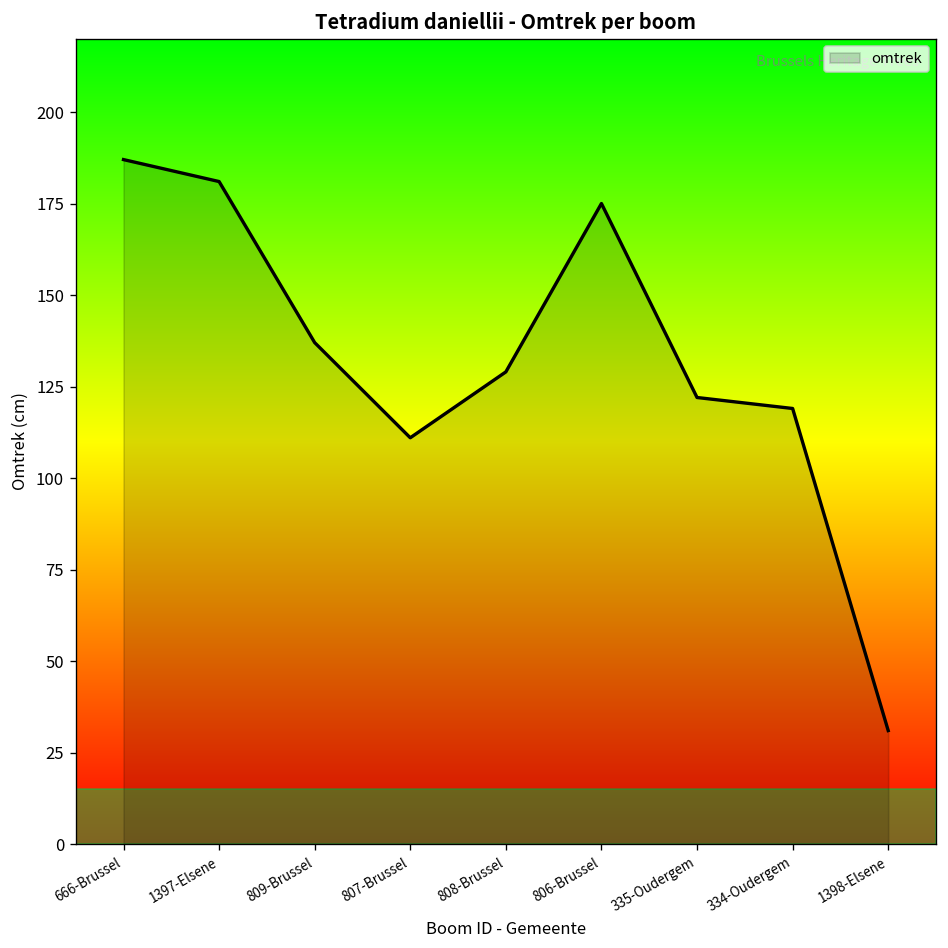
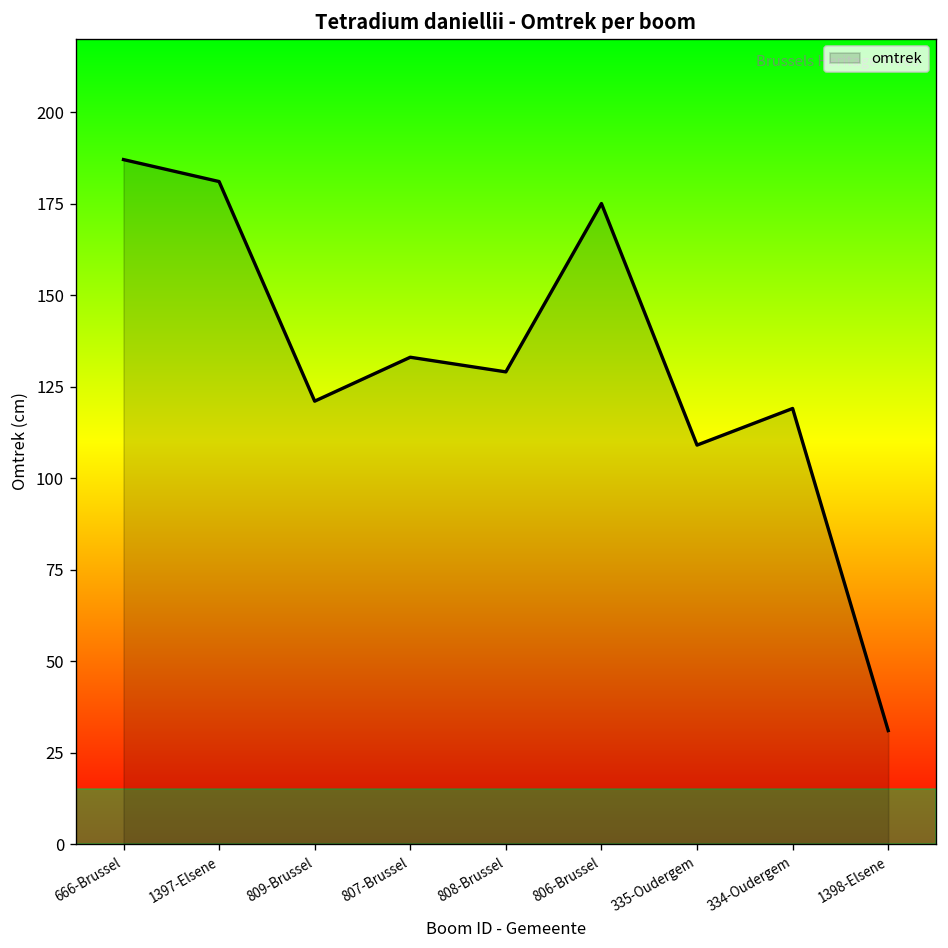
809-Brussel: 137 -> 121
807-Brussel: 111 -> 133
335-Oudergem: 122 -> 109
